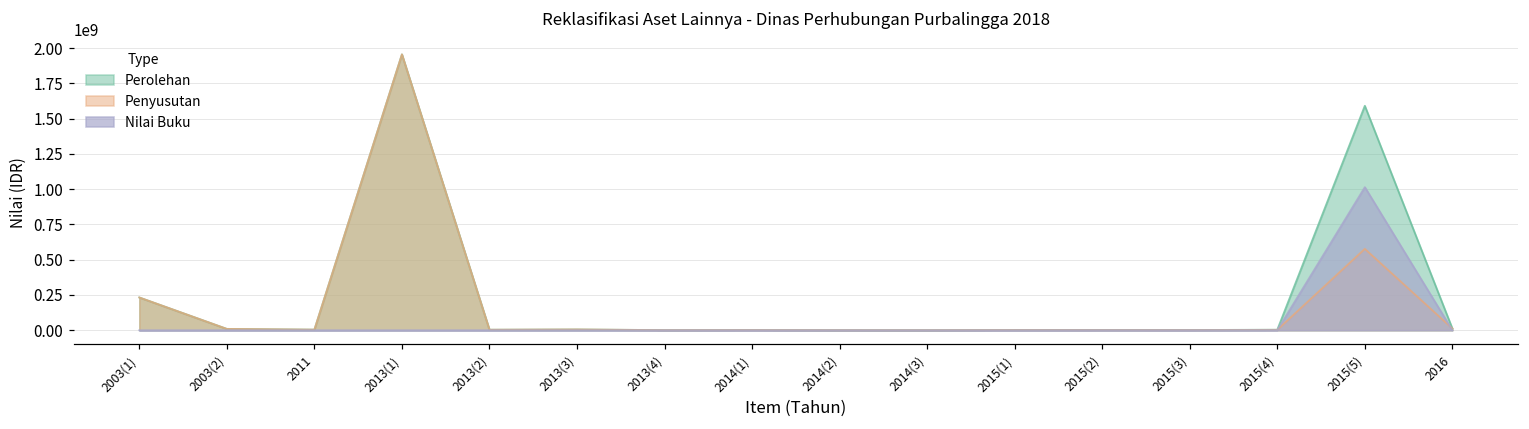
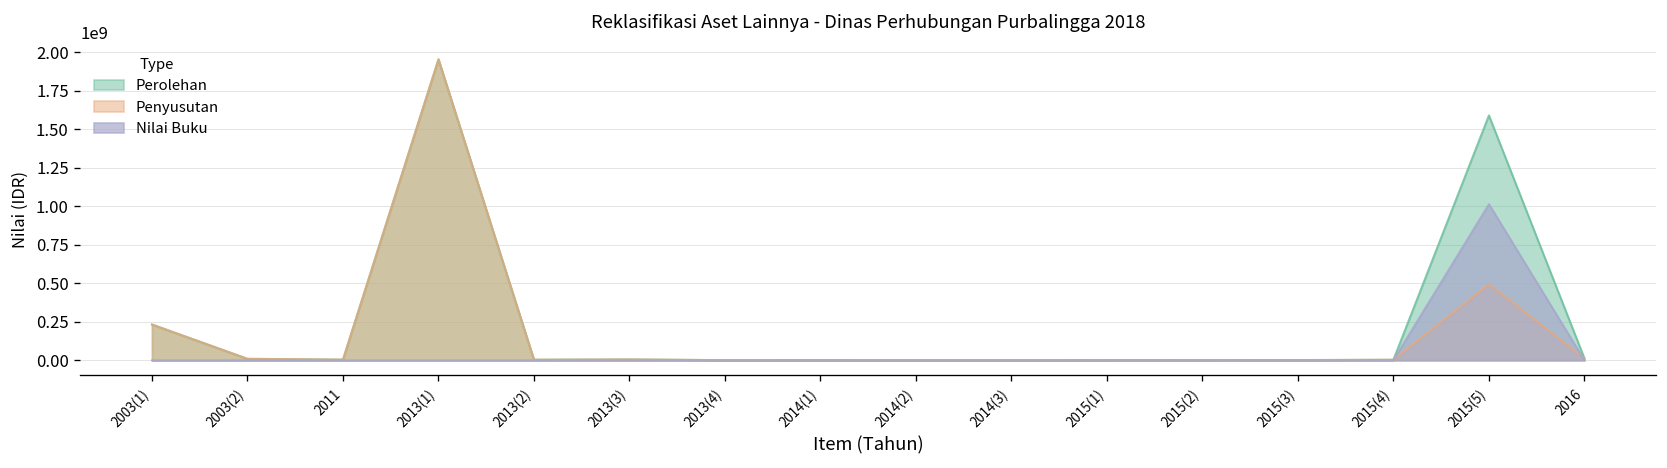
Penyusutan, 2015(5): 580000000 -> 490000000
